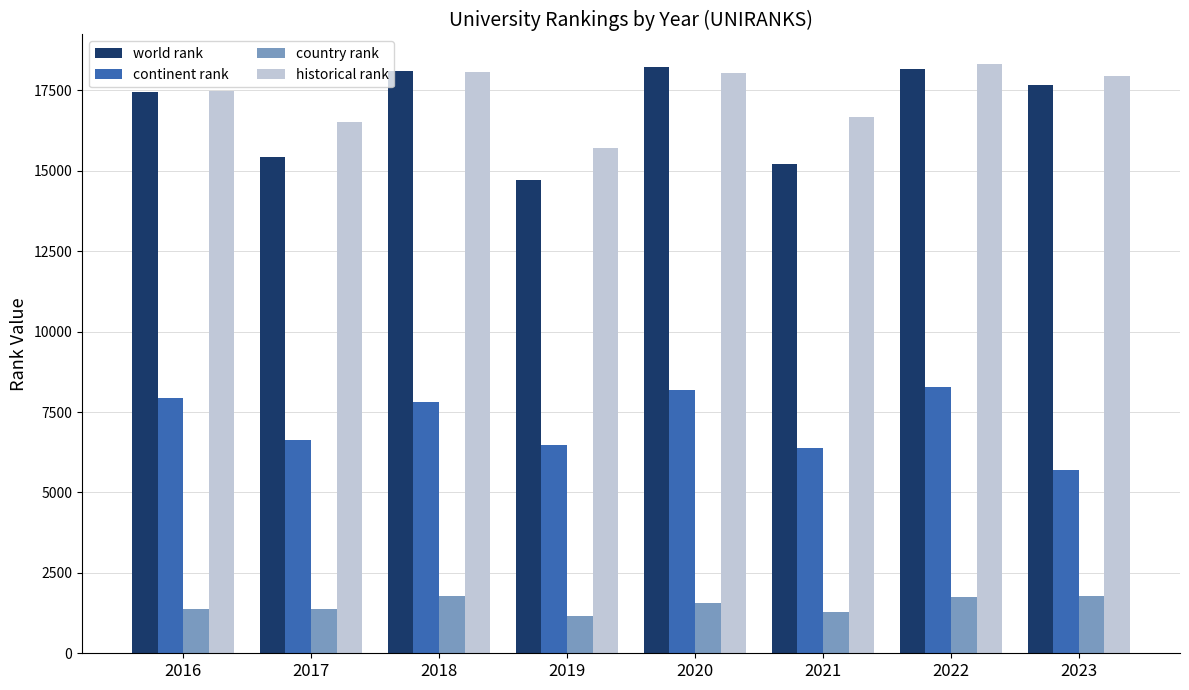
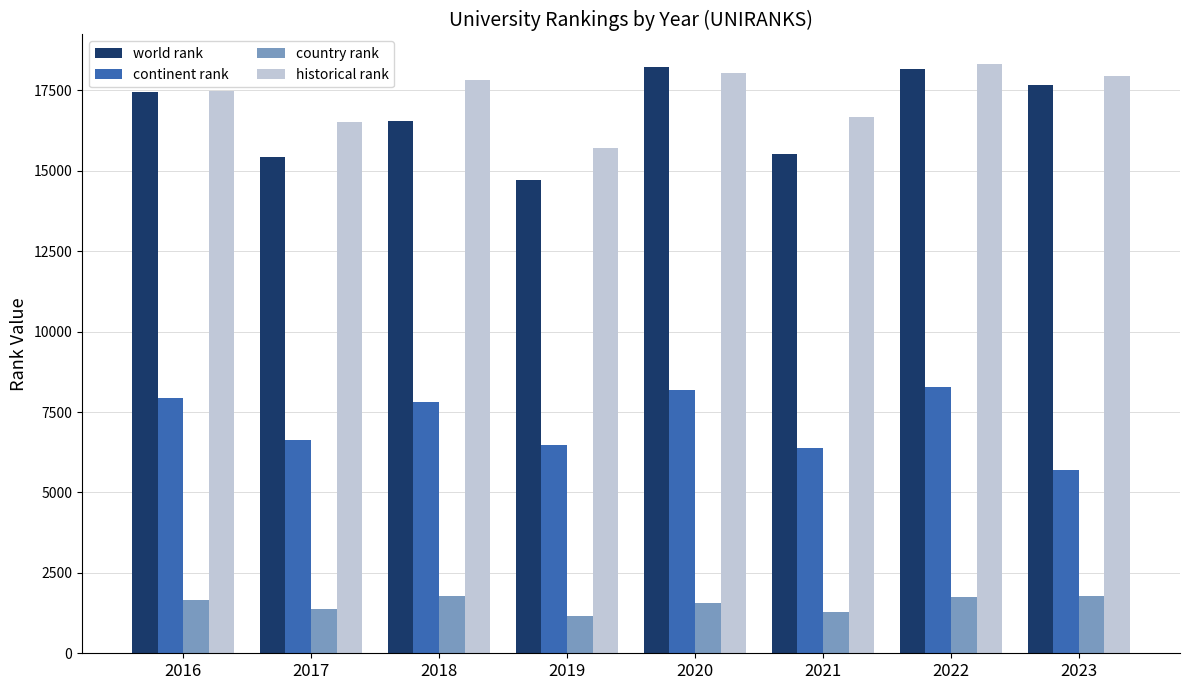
country rank, 2016: 1400 -> 1700
world rank, 2018: 18100 -> 16500
historical rank, 2018: 18100 -> 17800
world rank, 2021: 15200 -> 15500
